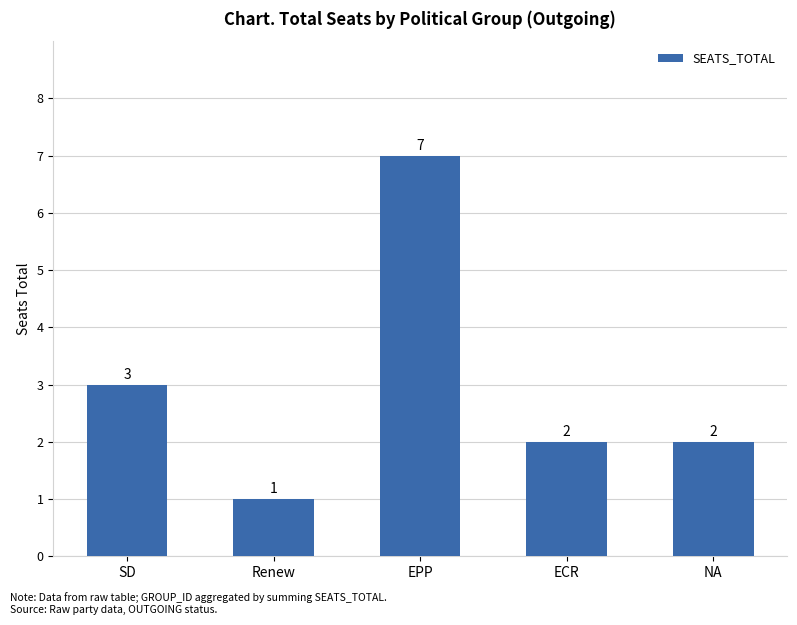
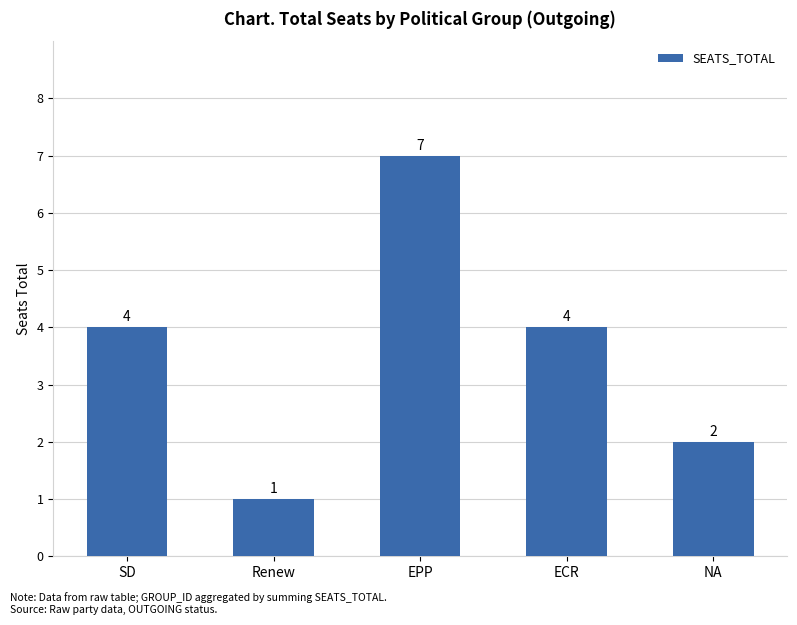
SD: 3 -> 4
ECR: 2 -> 4
